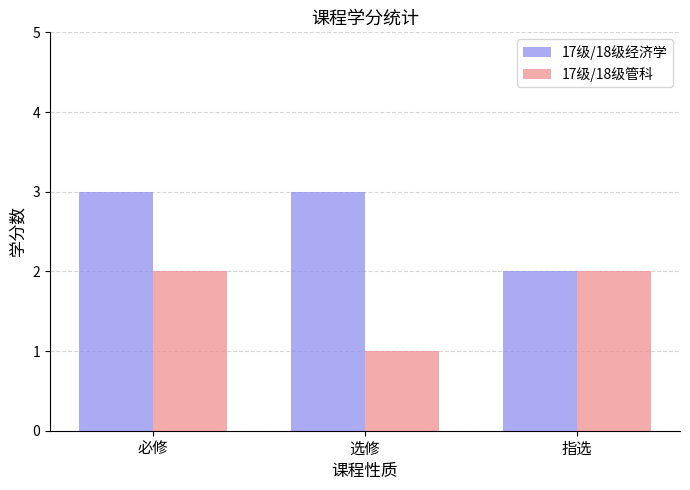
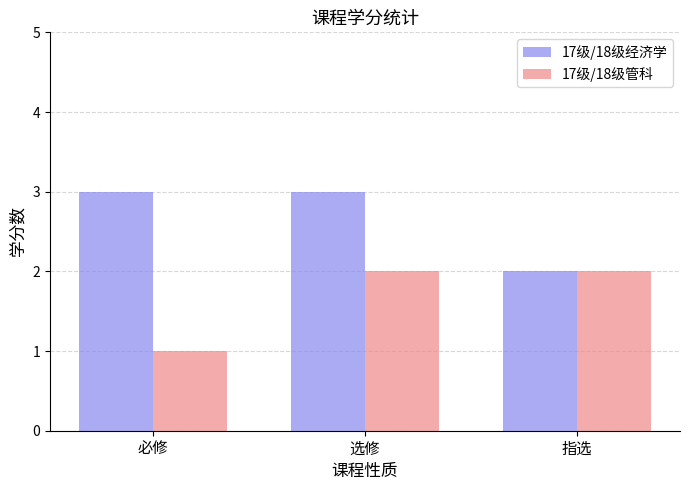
17级/18级管科, 必修: 2 -> 1
17级/18级管科, 选修: 1 -> 2
